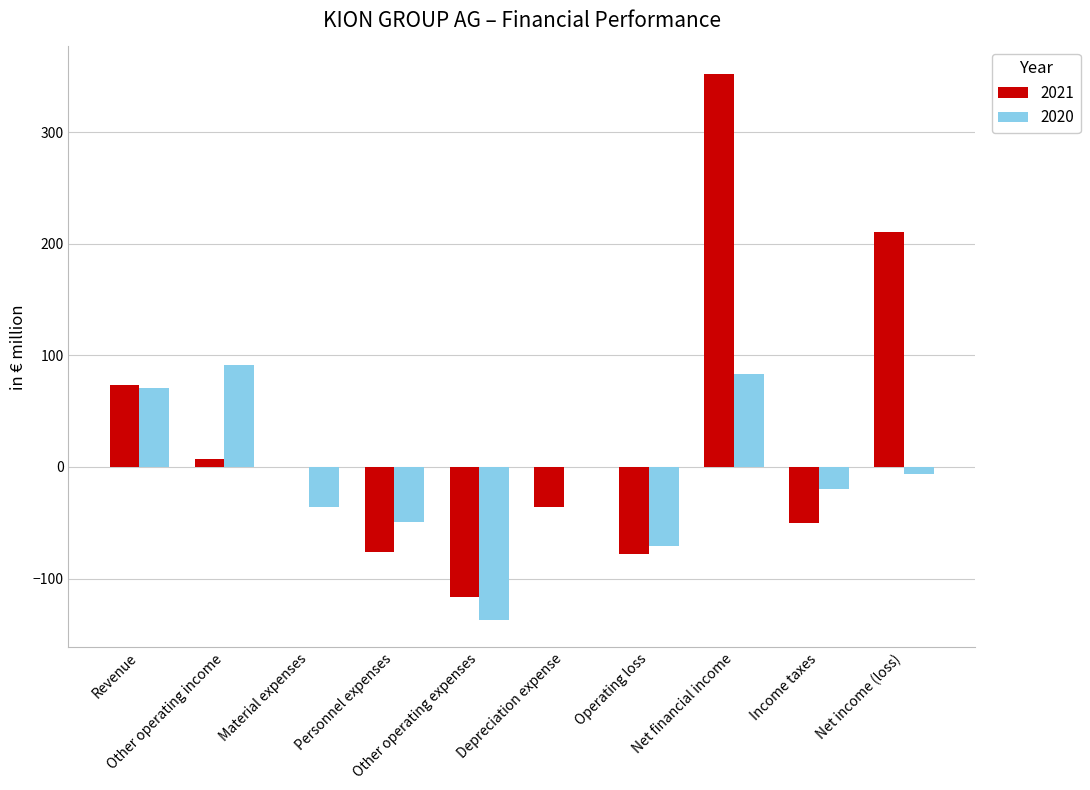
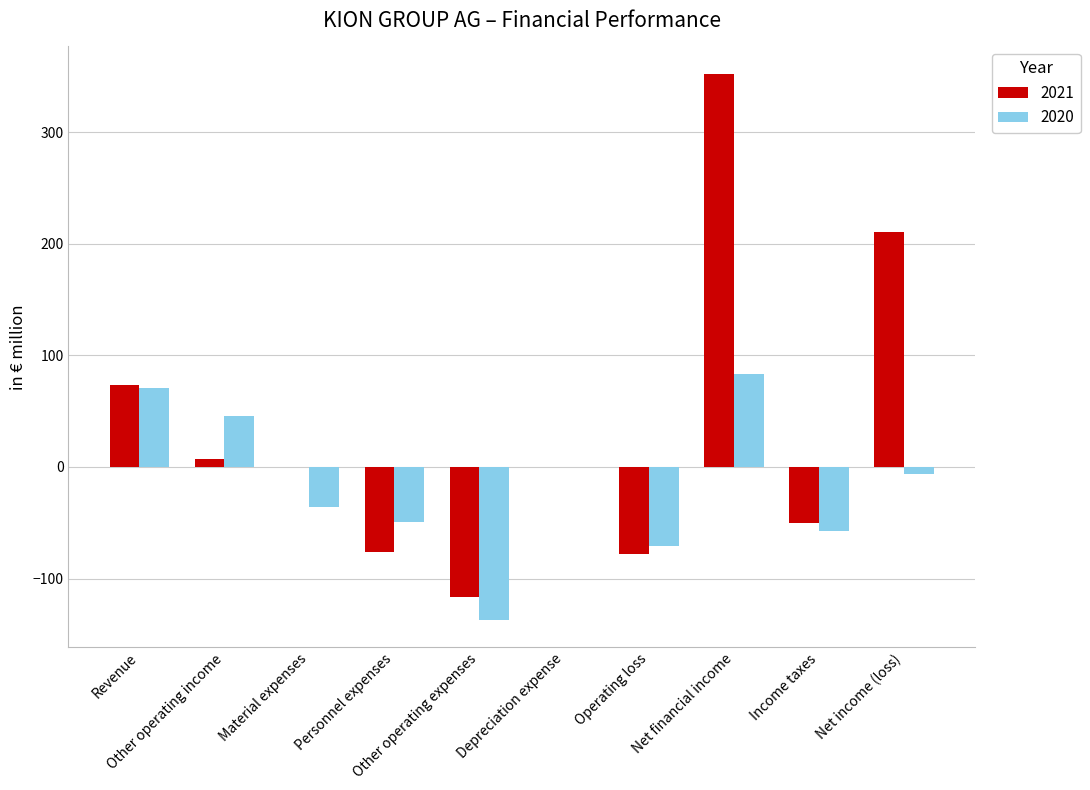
2020, Other operating income: 91 -> 46
2021, Depreciation expense: -36 -> -1
2020, Income taxes: -19 -> -57
